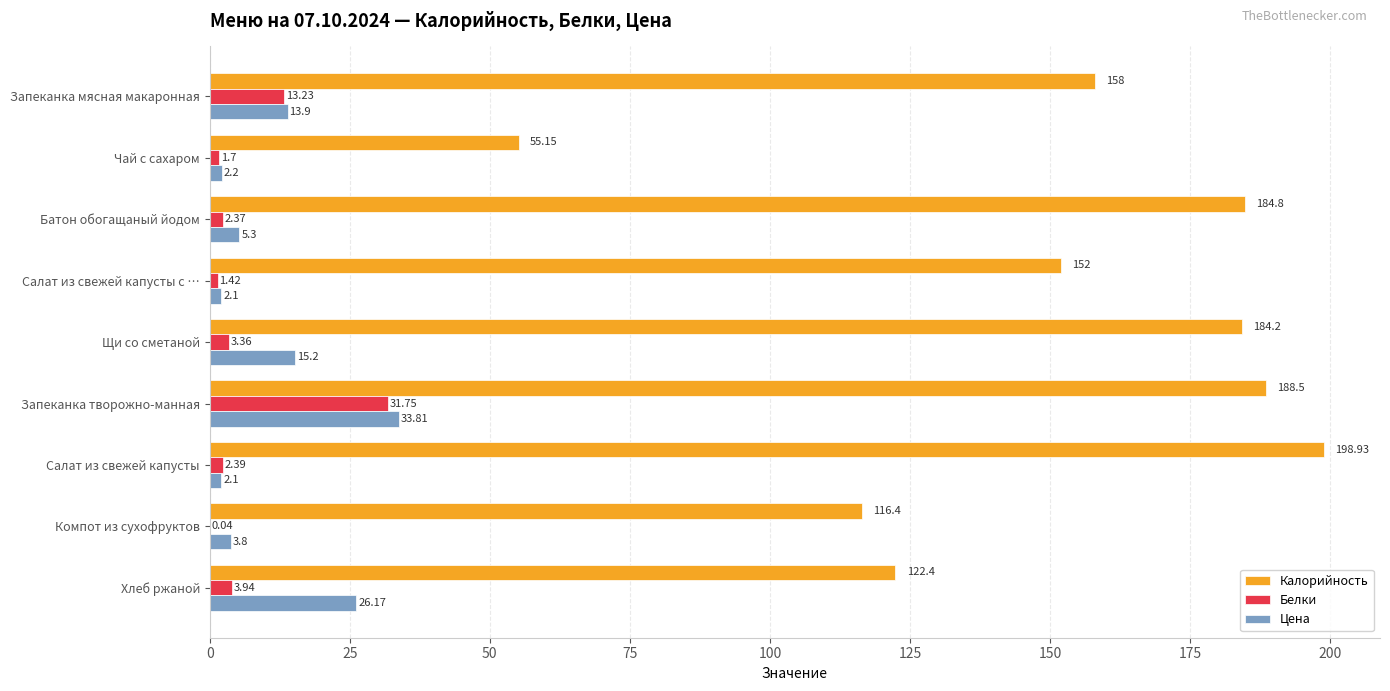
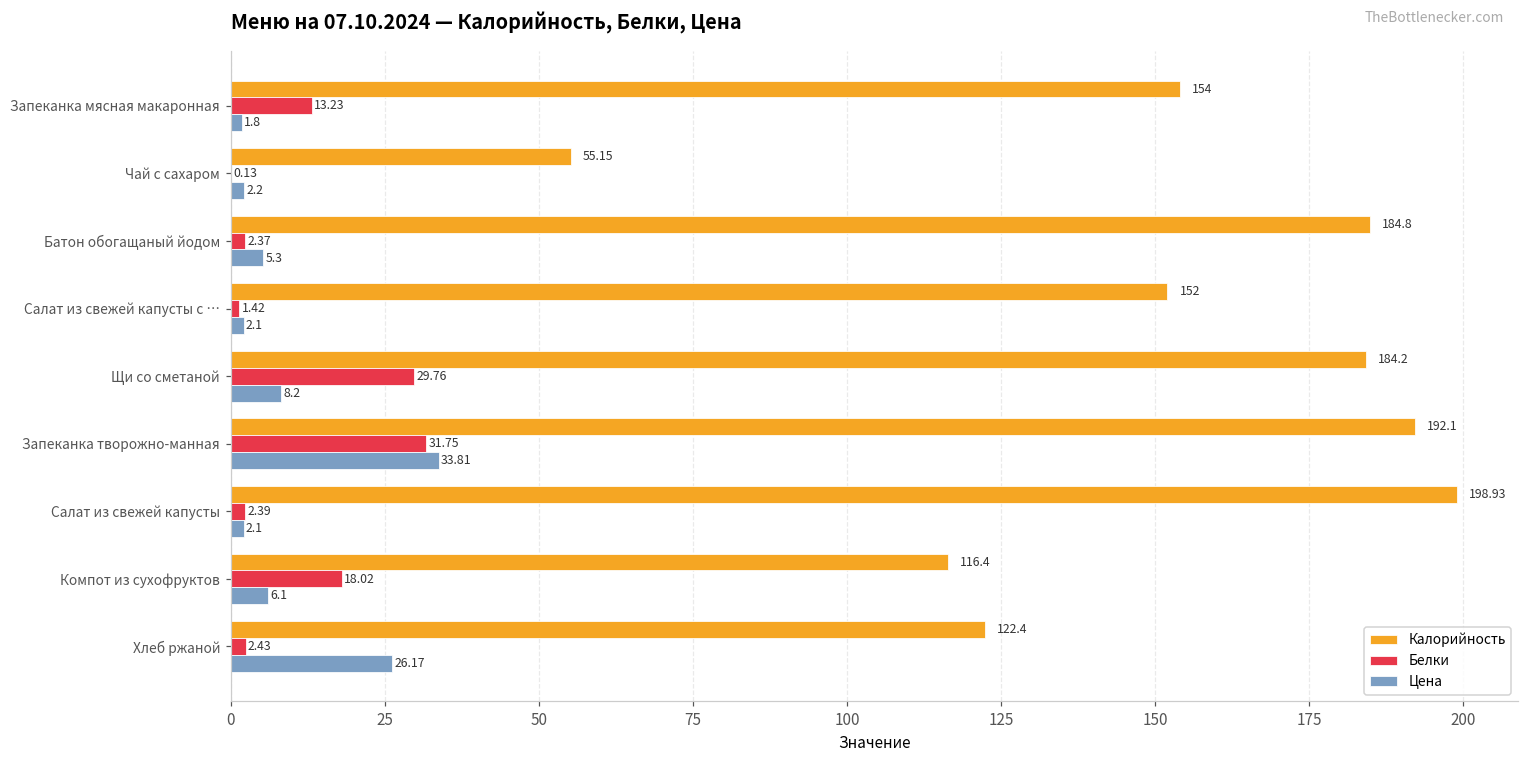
Калорийность, Запеканка мясная макаронная: 158 -> 154
Цена, Запеканка мясная макаронная: 13.9 -> 1.8
Белки, Чай с сахаром: 1.7 -> 0.13
Белки, Щи со сметаной: 3.36 -> 29.76
Цена, Щи со сметаной: 15.2 -> 8.2
Калорийность, Запеканка творожно-манная: 188.5 -> 192.1
Белки, Компот из сухофруктов: 0.04 -> 18.02
Цена, Компот из сухофруктов: 3.8 -> 6.1
Белки, Хлеб ржаной: 3.94 -> 2.43
